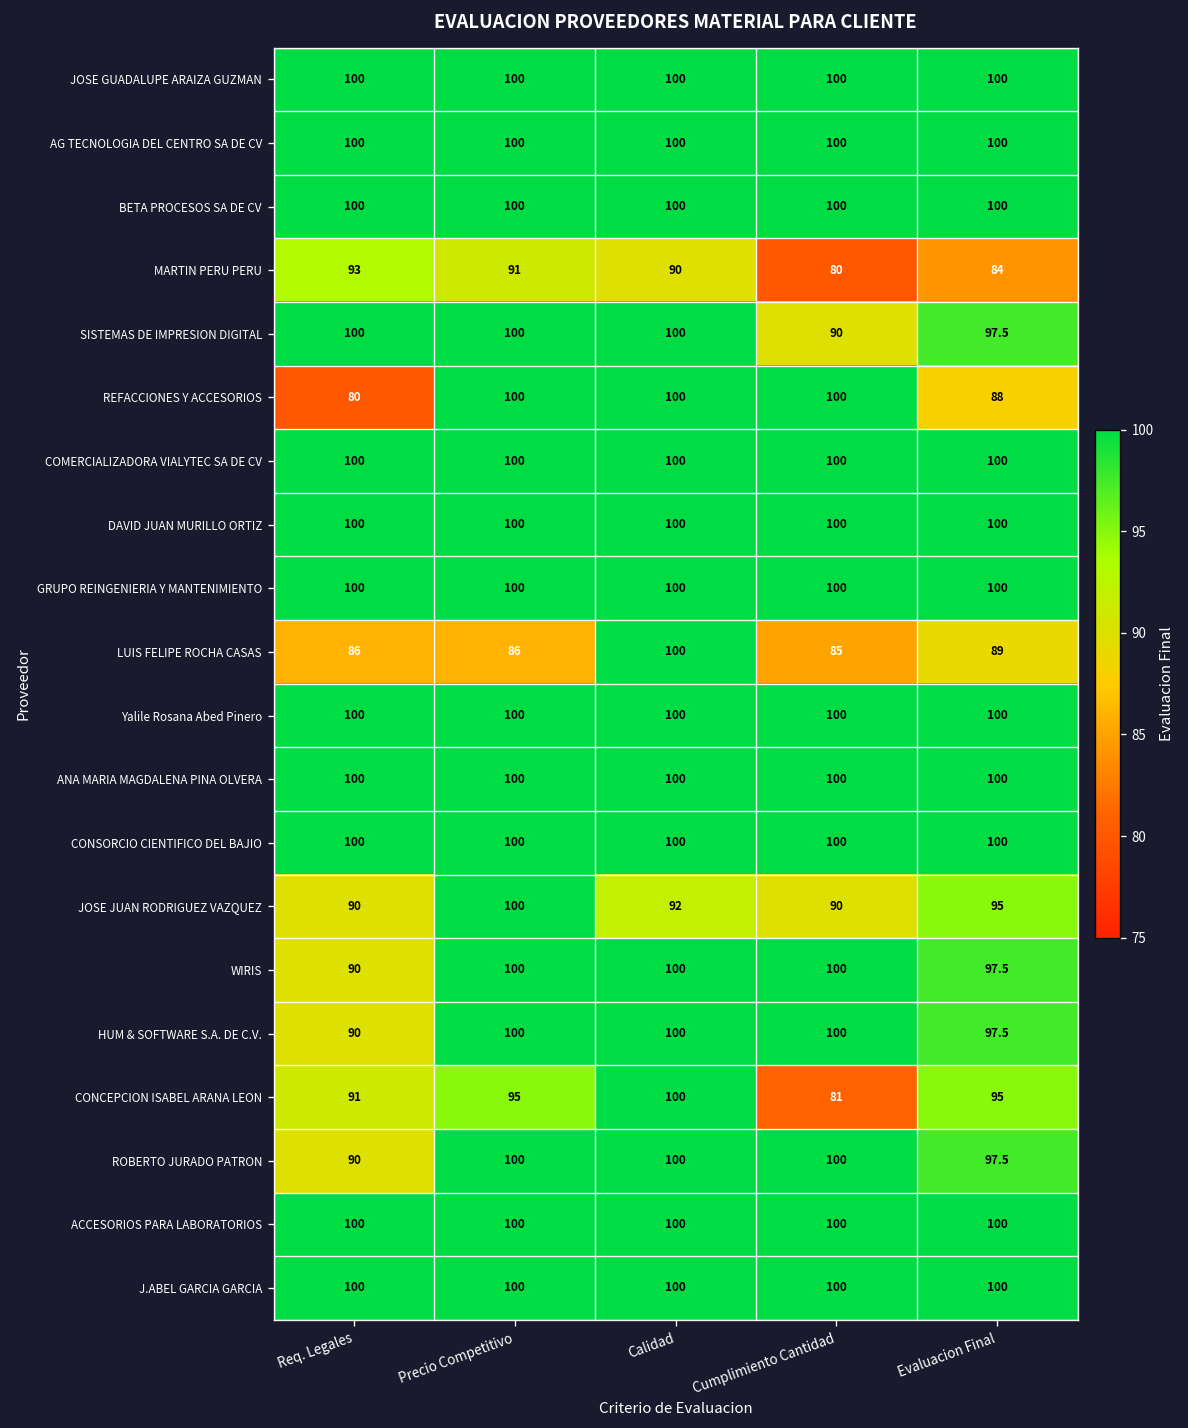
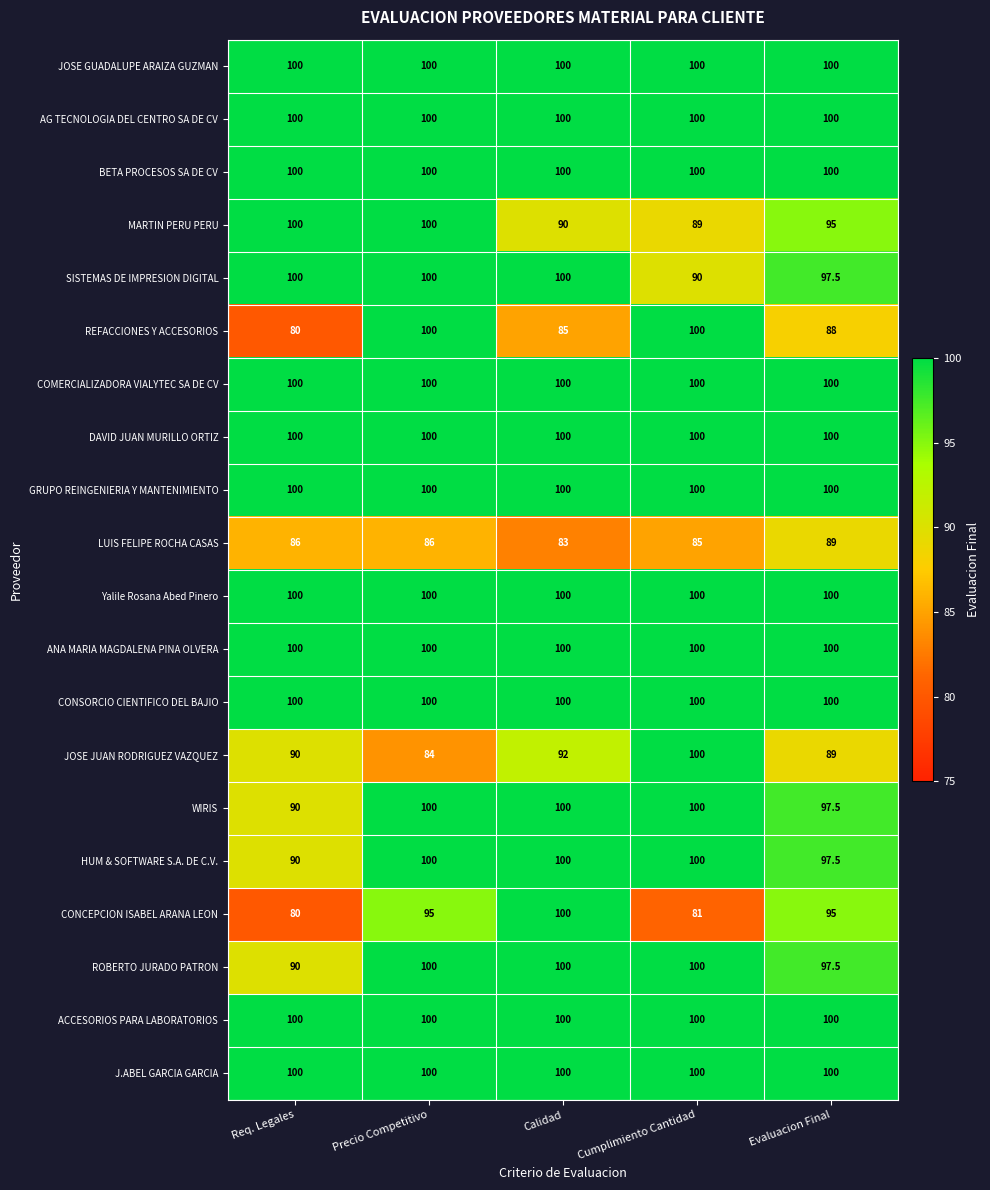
MARTIN PERU PERU, Req. Legales: 93 -> 100
MARTIN PERU PERU, Precio Competitivo: 91 -> 100
MARTIN PERU PERU, Cumplimiento Cantidad: 80 -> 89
MARTIN PERU PERU, Evaluacion Final: 84 -> 95
REFACCIONES Y ACCESORIOS, Calidad: 100 -> 85
LUIS FELIPE ROCHA CASAS, Calidad: 100 -> 83
JOSE JUAN RODRIGUEZ VAZQUEZ, Precio Competitivo: 100 -> 84
JOSE JUAN RODRIGUEZ VAZQUEZ, Cumplimiento Cantidad: 90 -> 100
JOSE JUAN RODRIGUEZ VAZQUEZ, Evaluacion Final: 95 -> 89
CONCEPCION ISABEL ARANA LEON, Req. Legales: 91 -> 80
